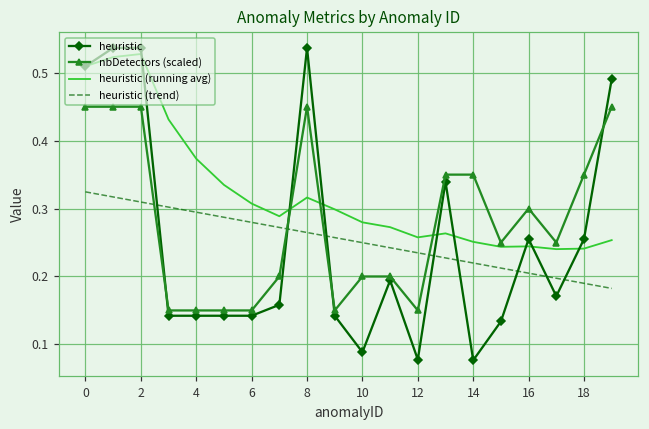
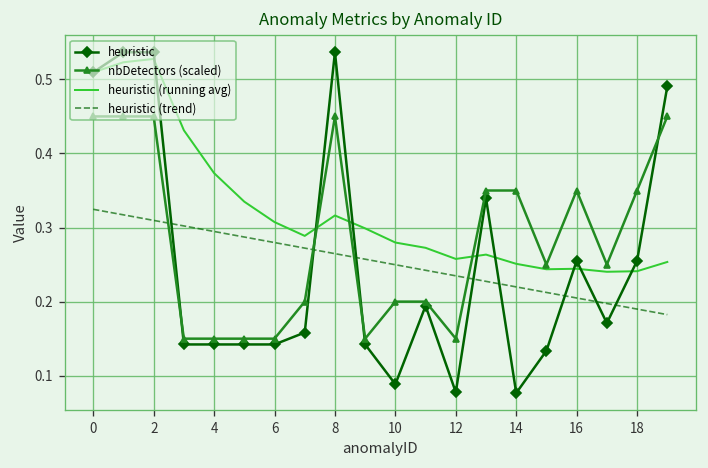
nbDetectors (scaled), 16: 0.30 -> 0.35
